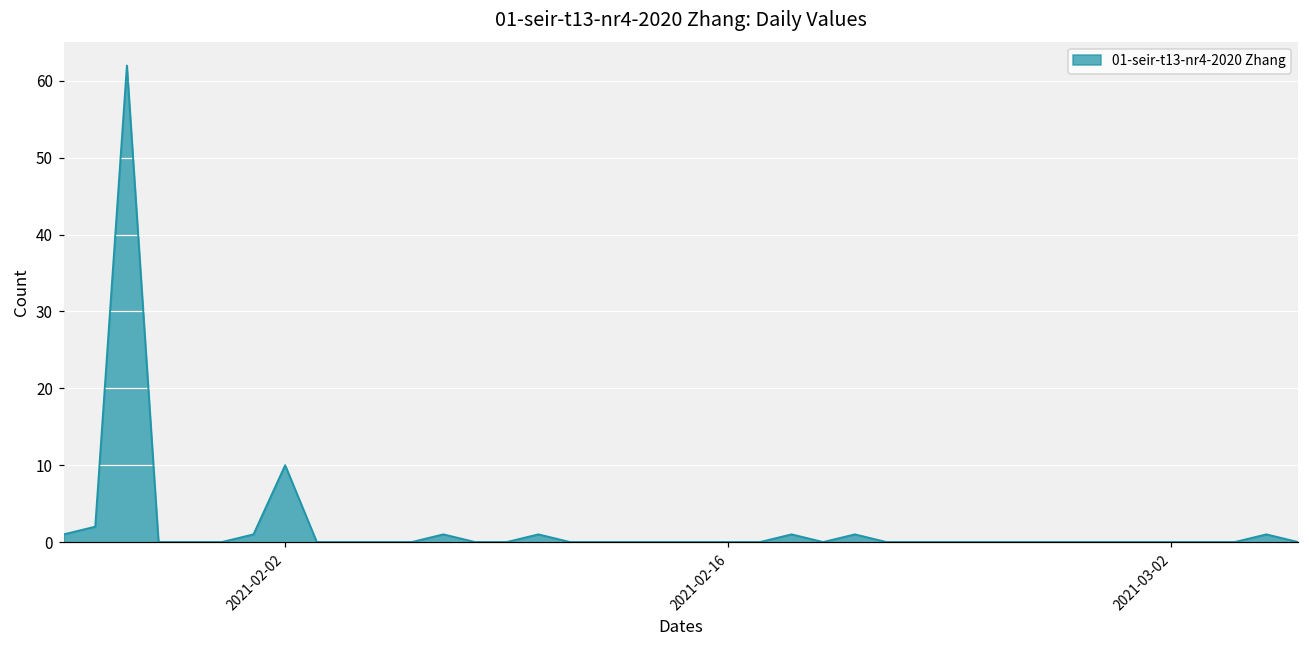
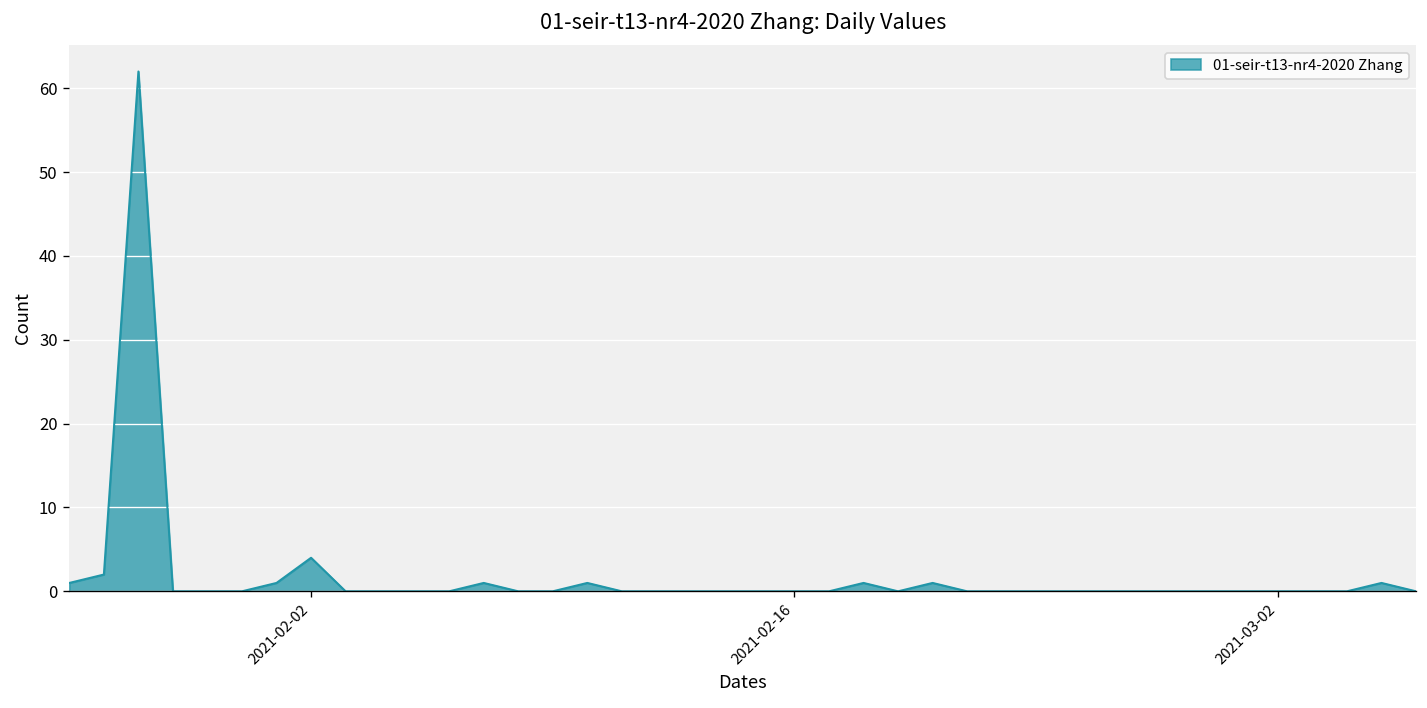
2021-02-02: 10 -> 4
